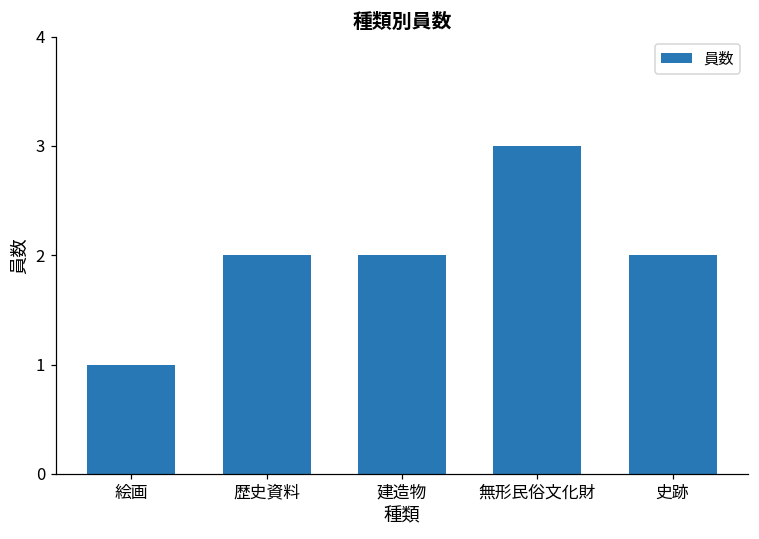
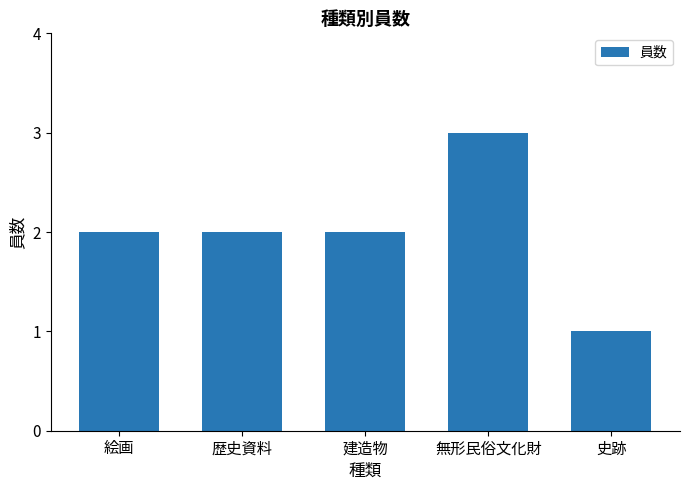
絵画: 1 -> 2
史跡: 2 -> 1
